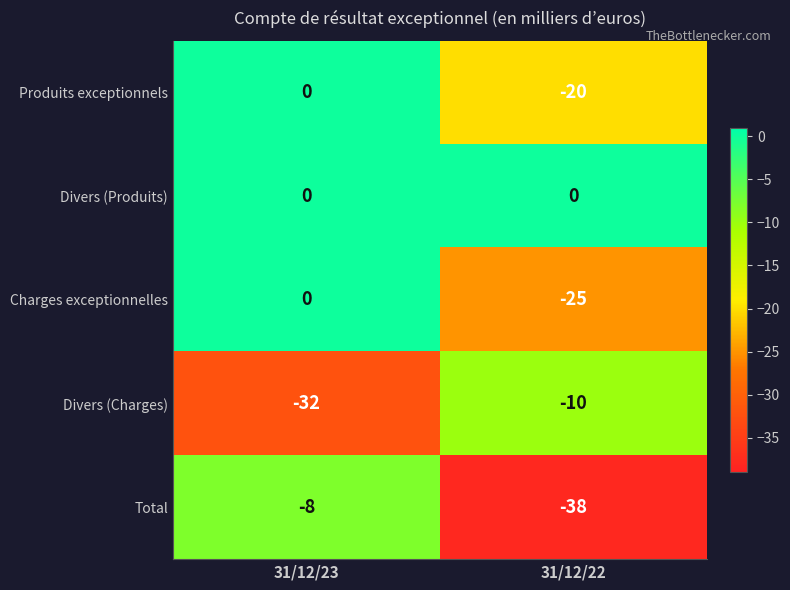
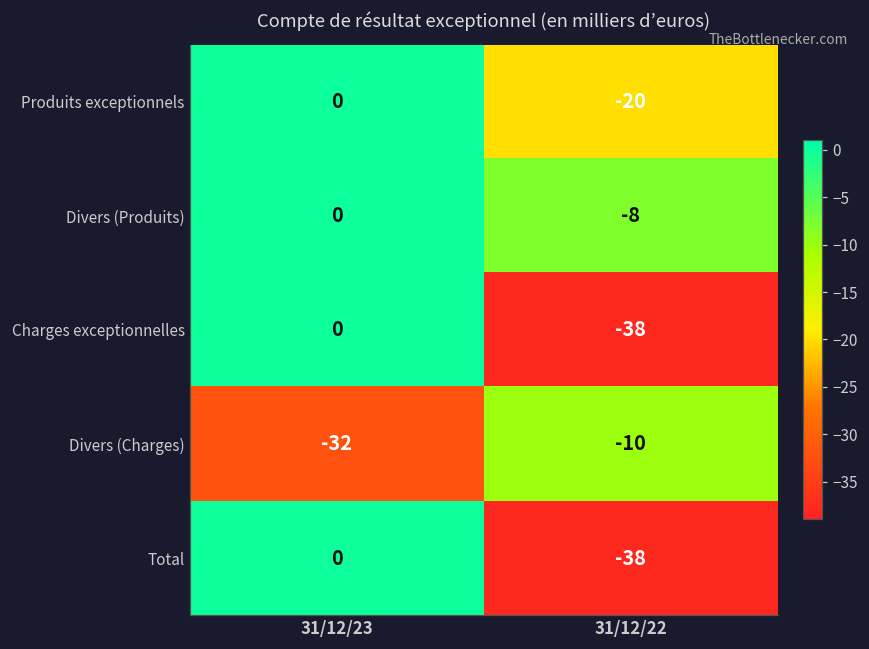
Divers (Produits), 31/12/22: 0 -> -8
Charges exceptionnelles, 31/12/22: -25 -> -38
Total, 31/12/23: -8 -> 0
